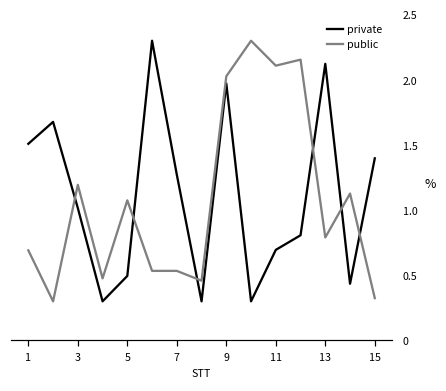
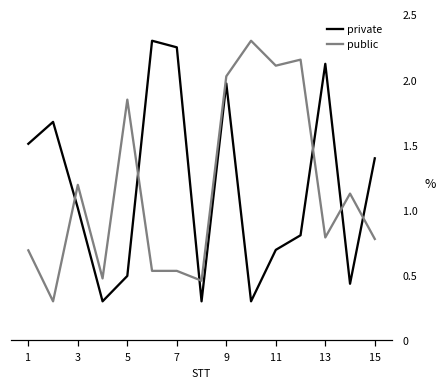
public, 5: 1.08 -> 1.85
private, 7: 1.27 -> 2.25
public, 15: 0.32 -> 0.78
